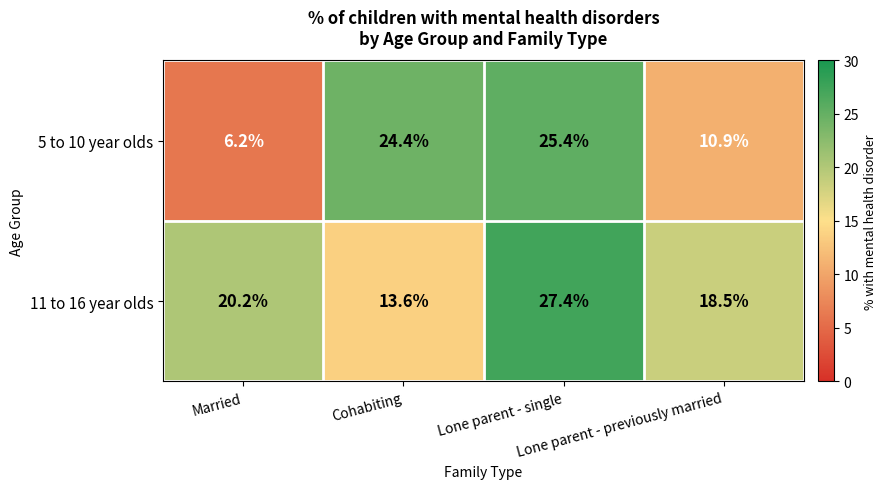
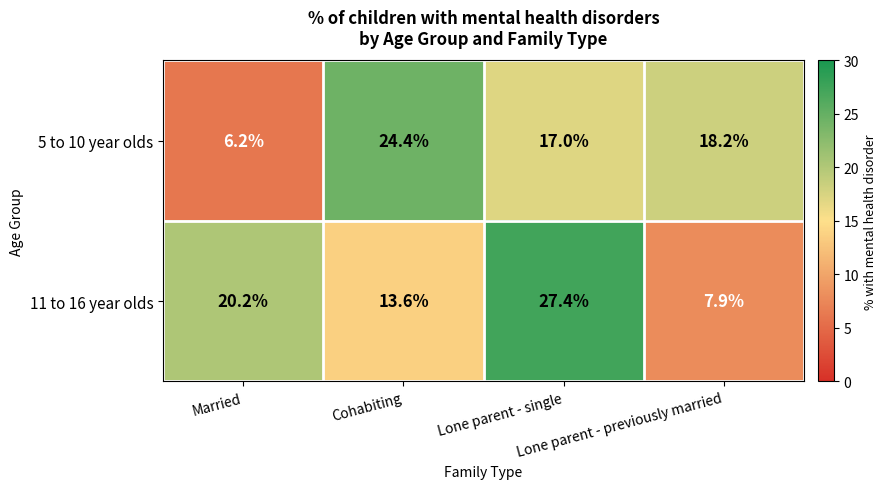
5 to 10 year olds, Lone parent - single: 25.4% -> 17.0%
5 to 10 year olds, Lone parent - previously married: 10.9% -> 18.2%
11 to 16 year olds, Lone parent - previously married: 18.5% -> 7.9%
